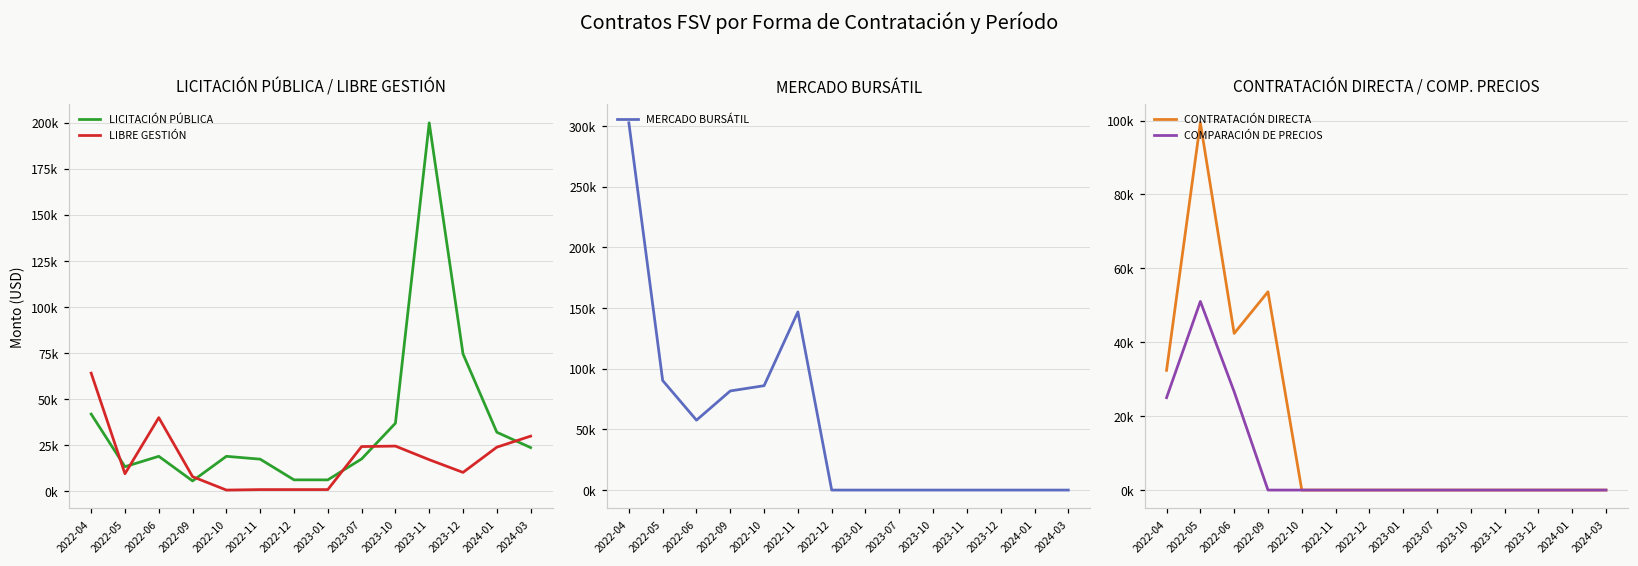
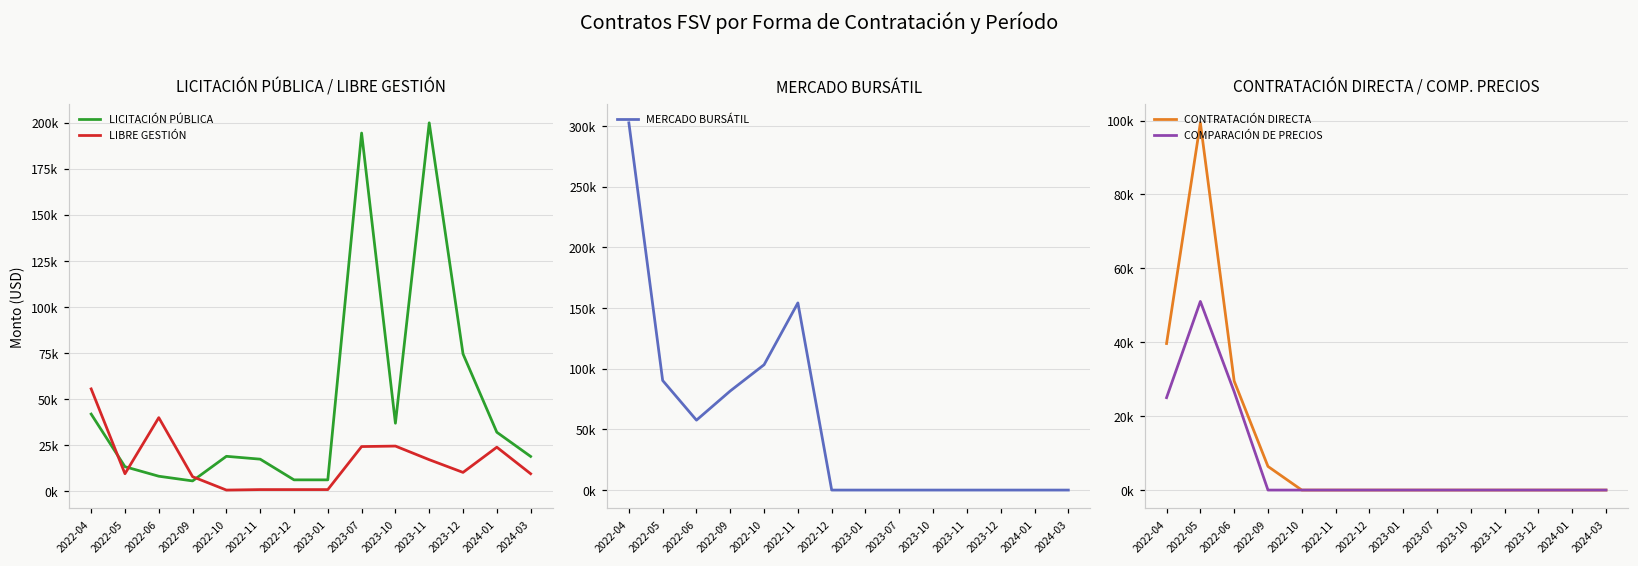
LICITACIÓN PÚBLICA / LIBRE GESTIÓN, LIBRE GESTIÓN, 2022-04: 64000 -> 56000
LICITACIÓN PÚBLICA / LIBRE GESTIÓN, LICITACIÓN PÚBLICA, 2022-06: 19000 -> 8000
LICITACIÓN PÚBLICA / LIBRE GESTIÓN, LICITACIÓN PÚBLICA, 2023-07: 18000 -> 194000
LICITACIÓN PÚBLICA / LIBRE GESTIÓN, LICITACIÓN PÚBLICA, 2024-03: 24000 -> 19000
LICITACIÓN PÚBLICA / LIBRE GESTIÓN, LIBRE GESTIÓN, 2024-03: 30000 -> 10000
MERCADO BURSÁTIL, 2022-10: 86000 -> 103000
MERCADO BURSÁTIL, 2022-11: 147000 -> 154000
CONTRATACIÓN DIRECTA / COMP. PRECIOS, CONTRATACIÓN DIRECTA, 2022-04: 32000 -> 40000
CONTRATACIÓN DIRECTA / COMP. PRECIOS, CONTRATACIÓN DIRECTA, 2022-06: 42000 -> 30000
CONTRATACIÓN DIRECTA / COMP. PRECIOS, CONTRATACIÓN DIRECTA, 2022-09: 54000 -> 6000
